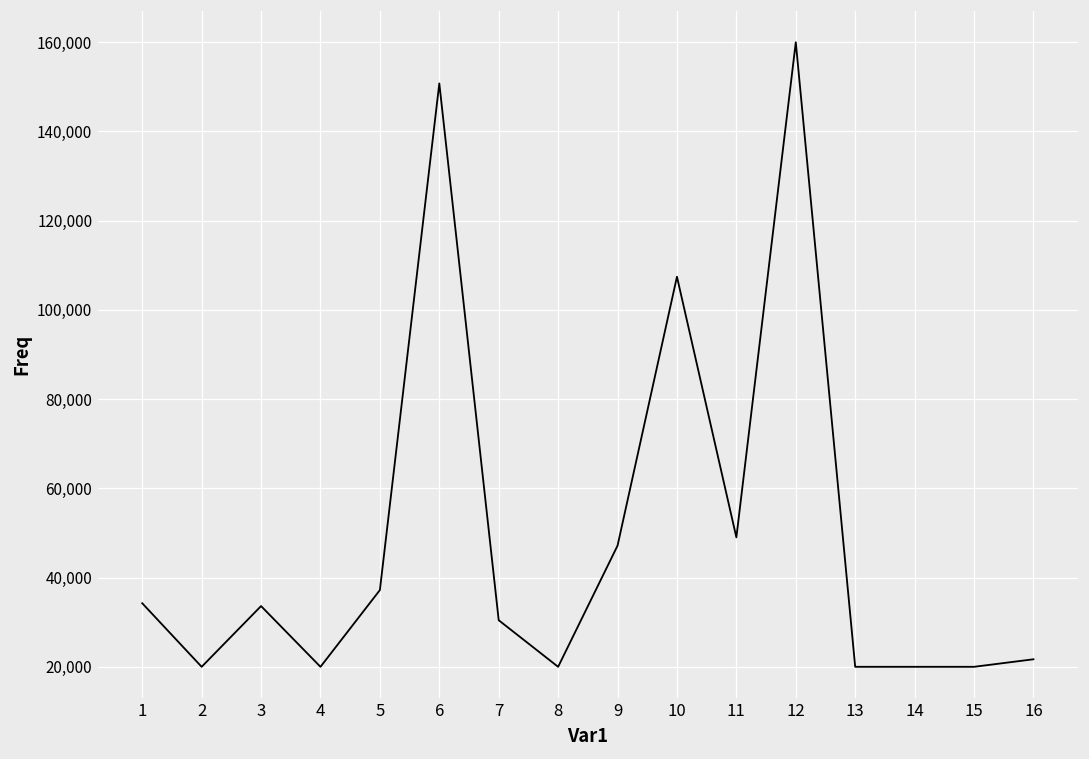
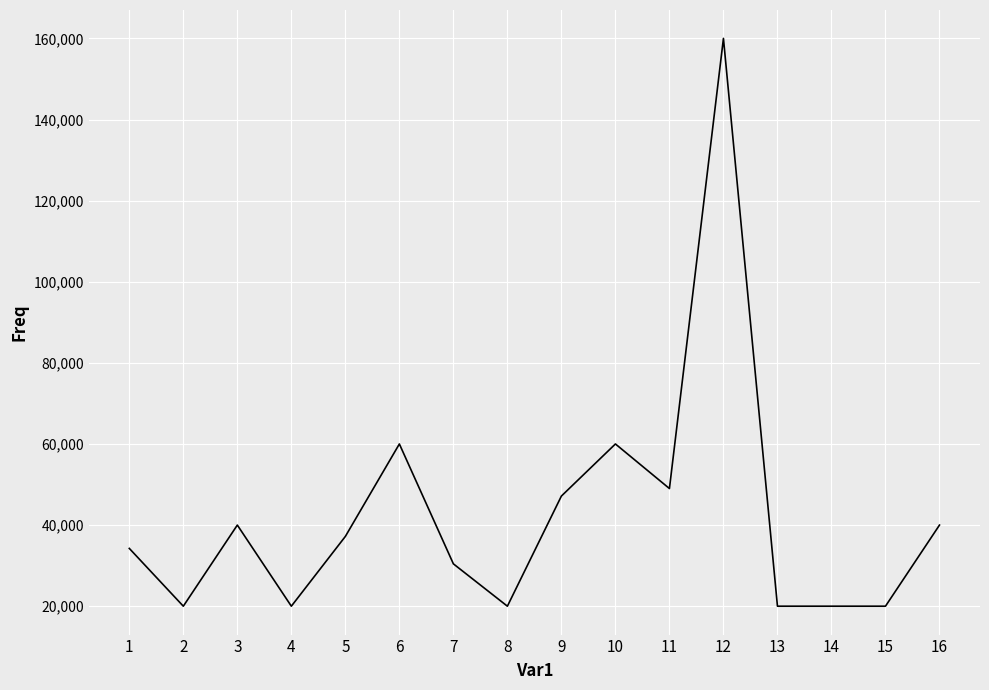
3: 34,000 -> 40,000
6: 151,000 -> 60,000
10: 107,000 -> 60,000
16: 22,000 -> 40,000
